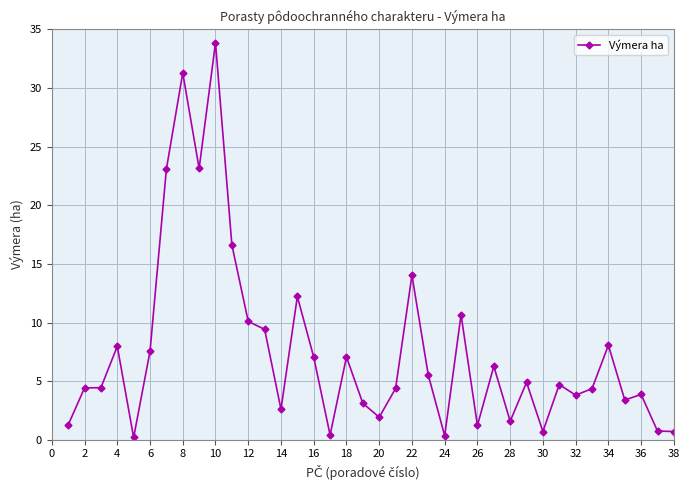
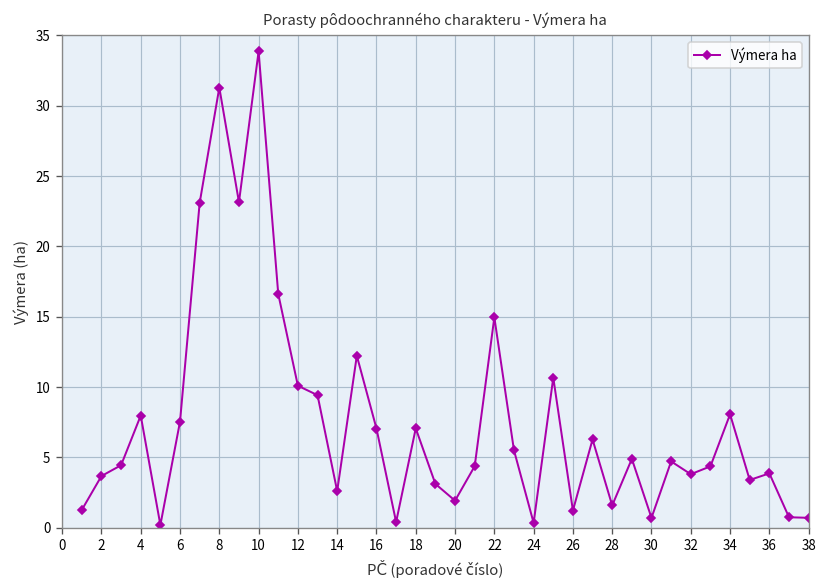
2: 4.4 -> 3.7
22: 14.0 -> 15.0
